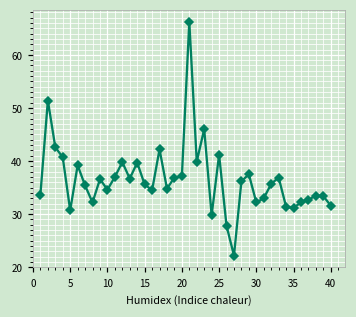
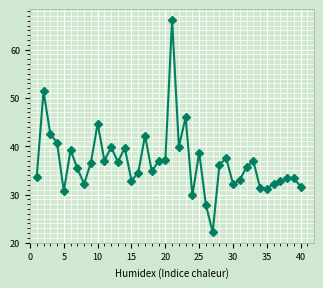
10: 35 -> 45
15: 36 -> 33
25: 41 -> 39
